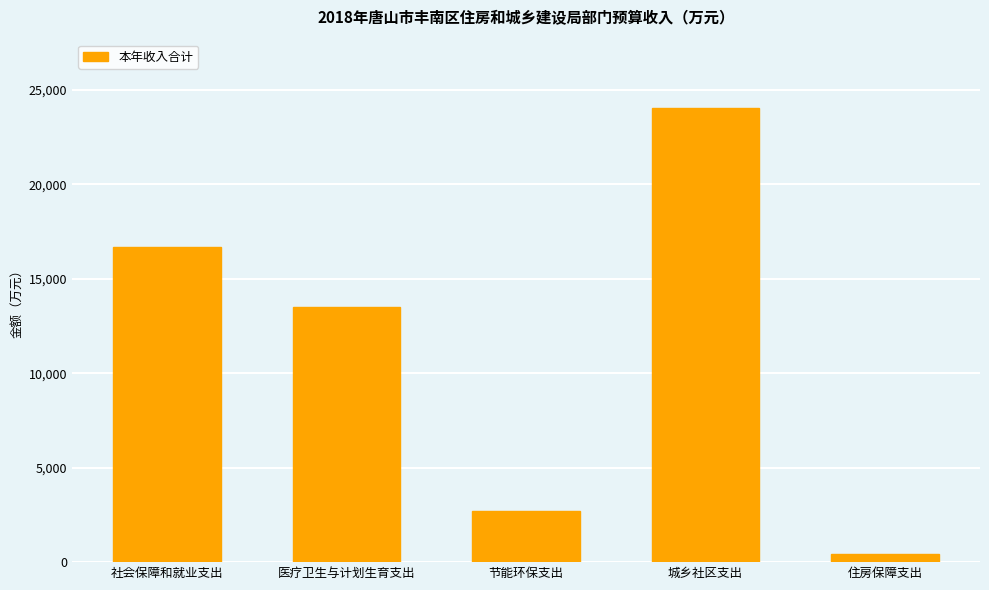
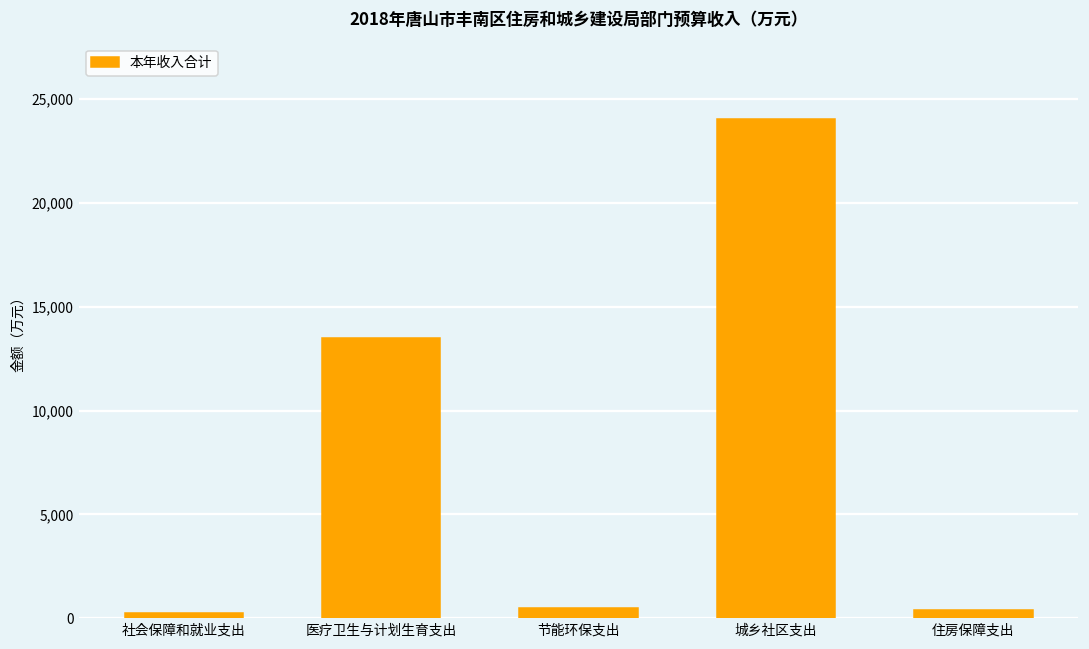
社会保障和就业支出: 16,700 -> 300
节能环保支出: 2,700 -> 500
